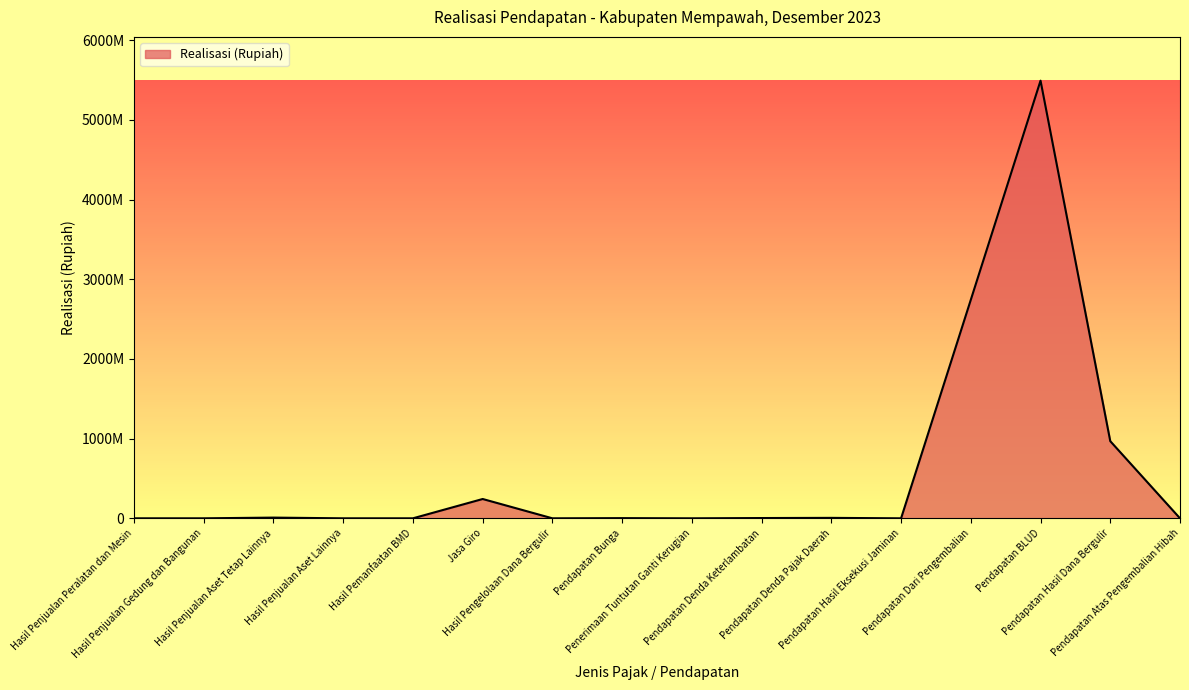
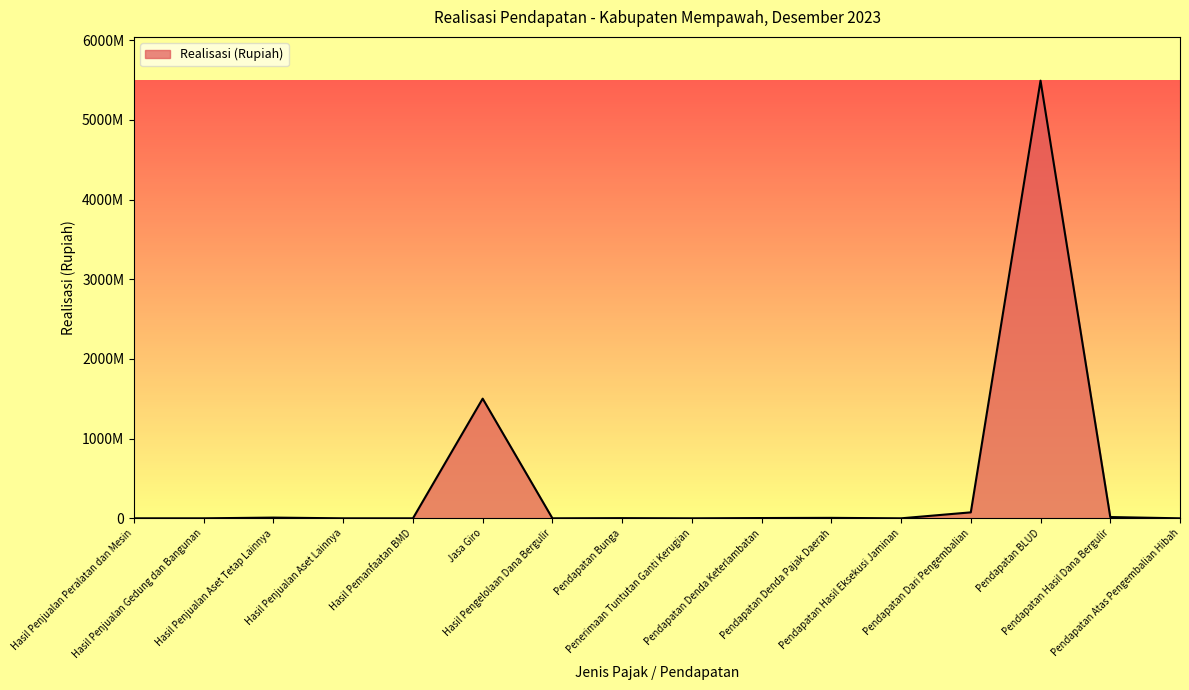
Jasa Giro: 200000000 -> 1500000000
Pendapatan Dari Pengembalian: 2700000000 -> 100000000
Pendapatan Hasil Dana Bergulir: 1000000000 -> 0
